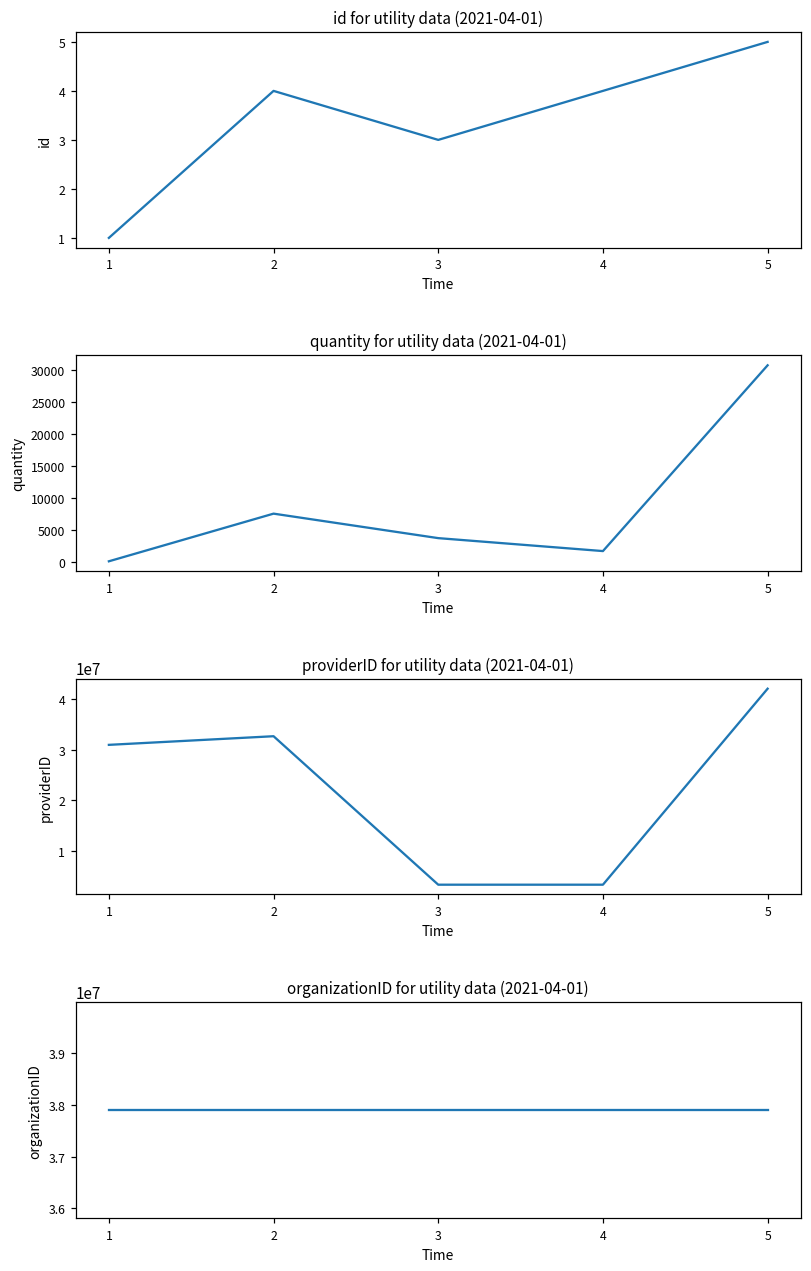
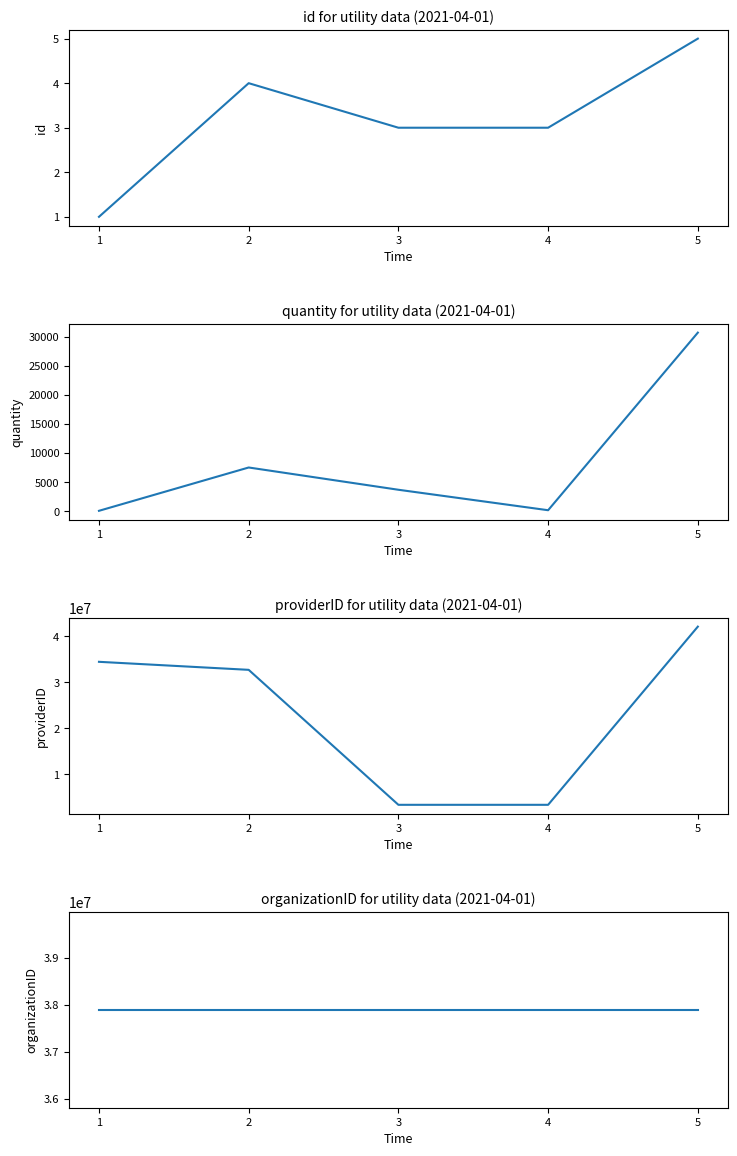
id for utility data (2021-04-01), 4: 4 -> 3
quantity for utility data (2021-04-01), 4: 2000 -> 0
providerID for utility data (2021-04-01), 1: 31000000 -> 34000000
